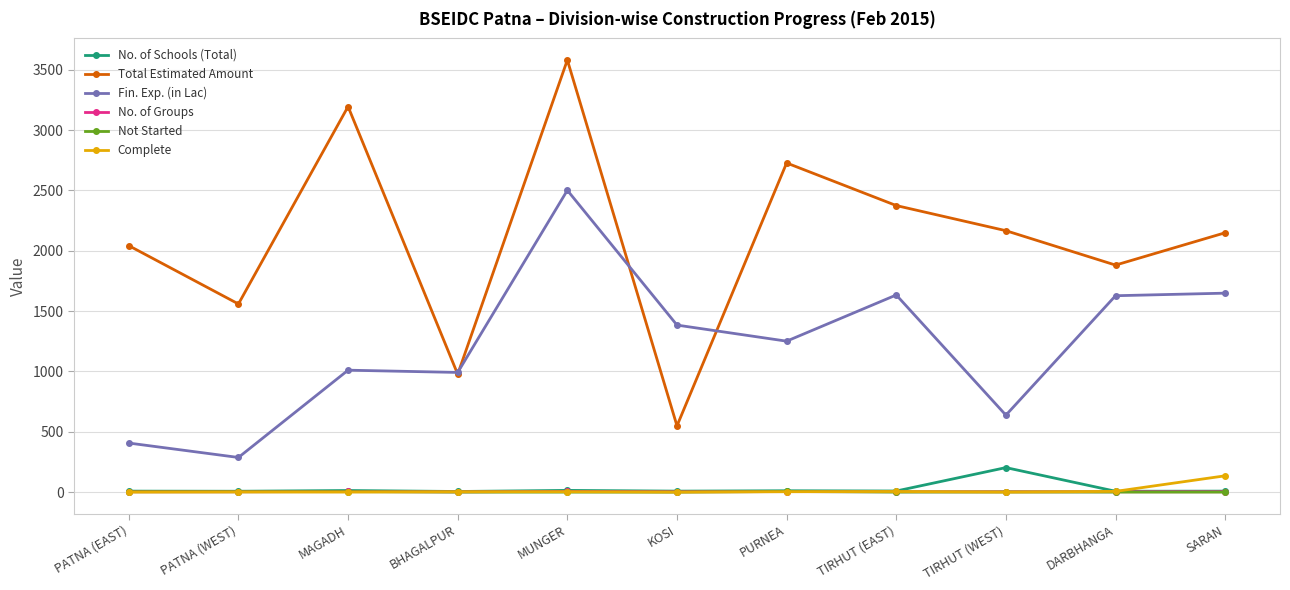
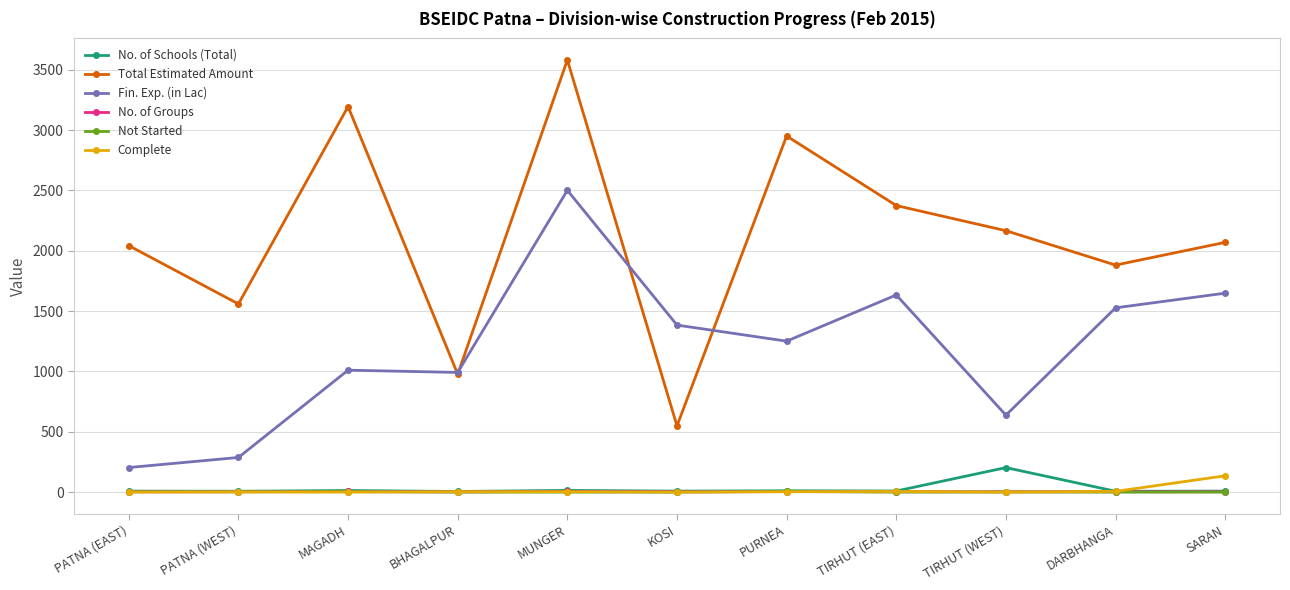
Fin. Exp. (in Lac), PATNA (EAST): 410 -> 200
Total Estimated Amount, PURNEA: 2730 -> 2950
Fin. Exp. (in Lac), DARBHANGA: 1630 -> 1530
Total Estimated Amount, SARAN: 2150 -> 2070
